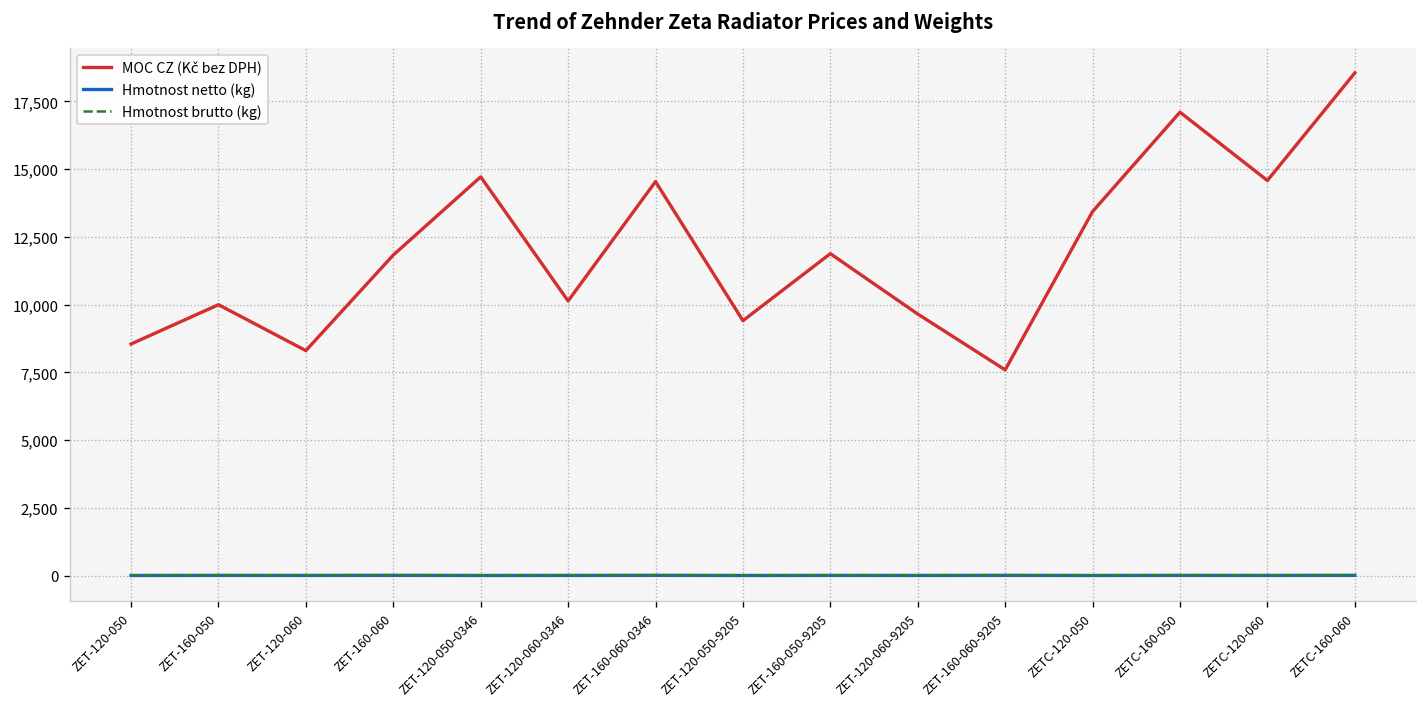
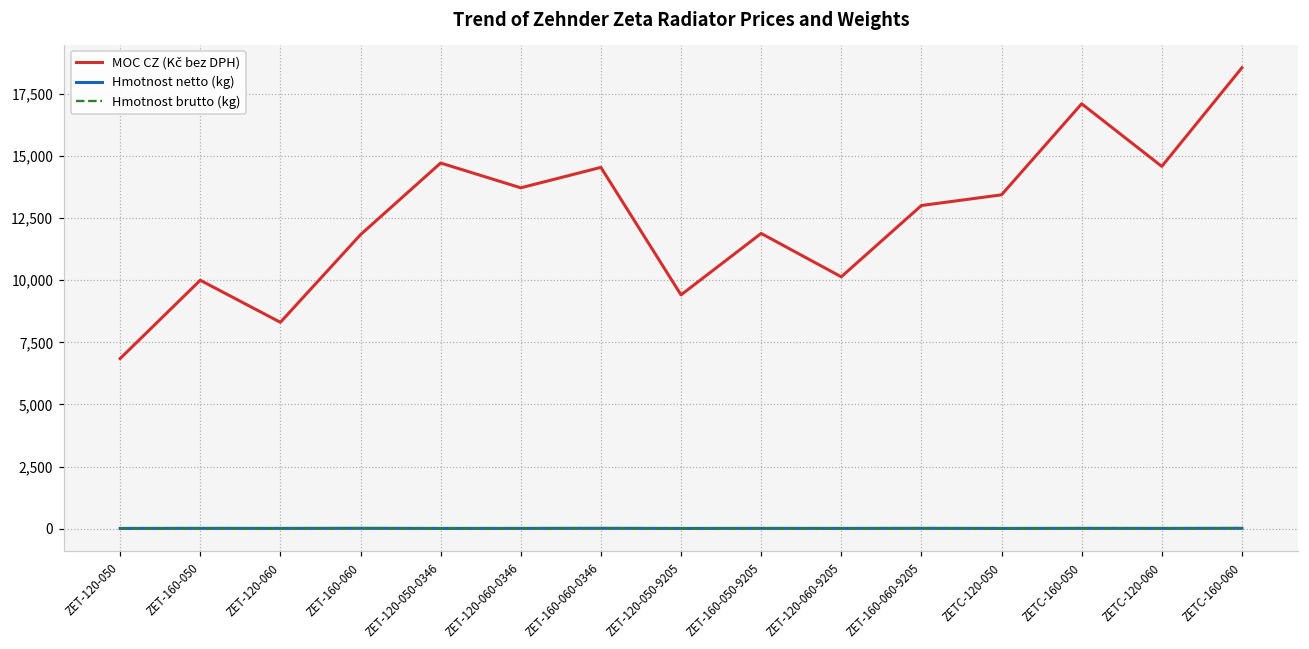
MOC CZ (Kč bez DPH), ZET-120-050: 8,500 -> 6,800
MOC CZ (Kč bez DPH), ZET-120-060-0346: 10,100 -> 13,700
MOC CZ (Kč bez DPH), ZET-120-060-9205: 9,700 -> 10,100
MOC CZ (Kč bez DPH), ZET-160-060-9205: 7,600 -> 13,000
